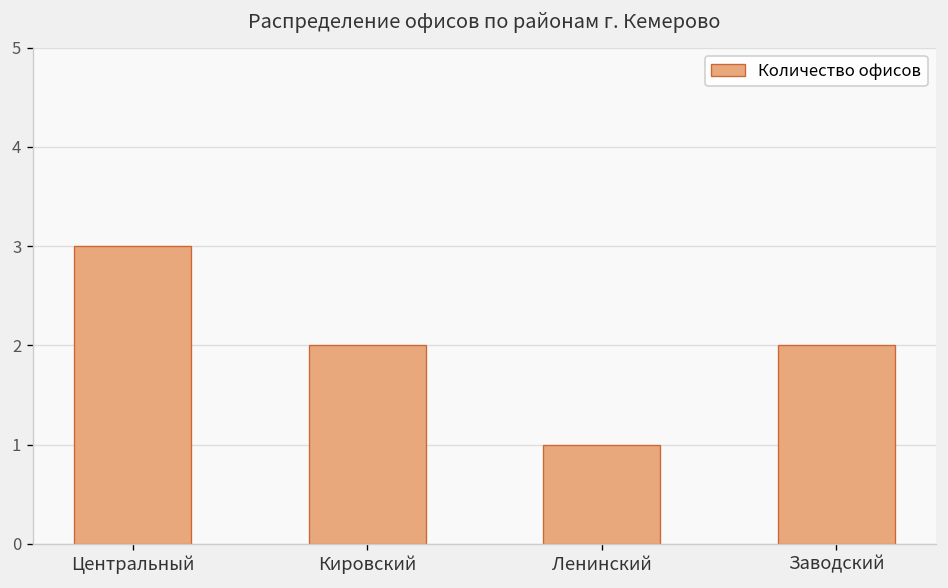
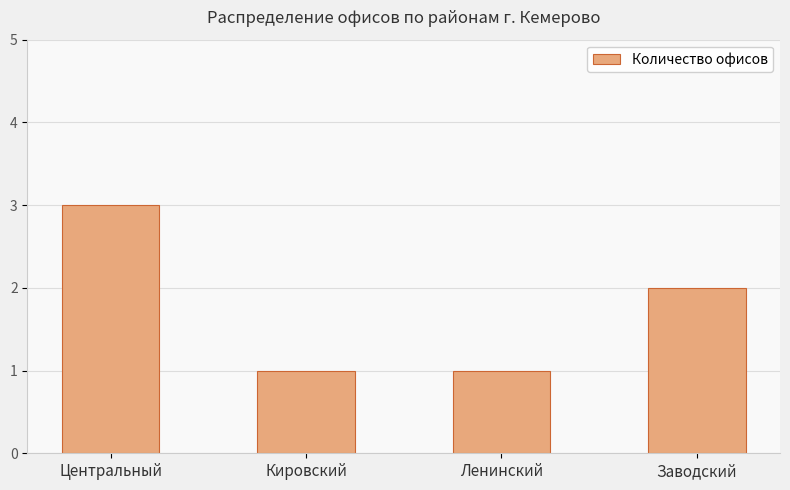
Кировский: 2 -> 1
